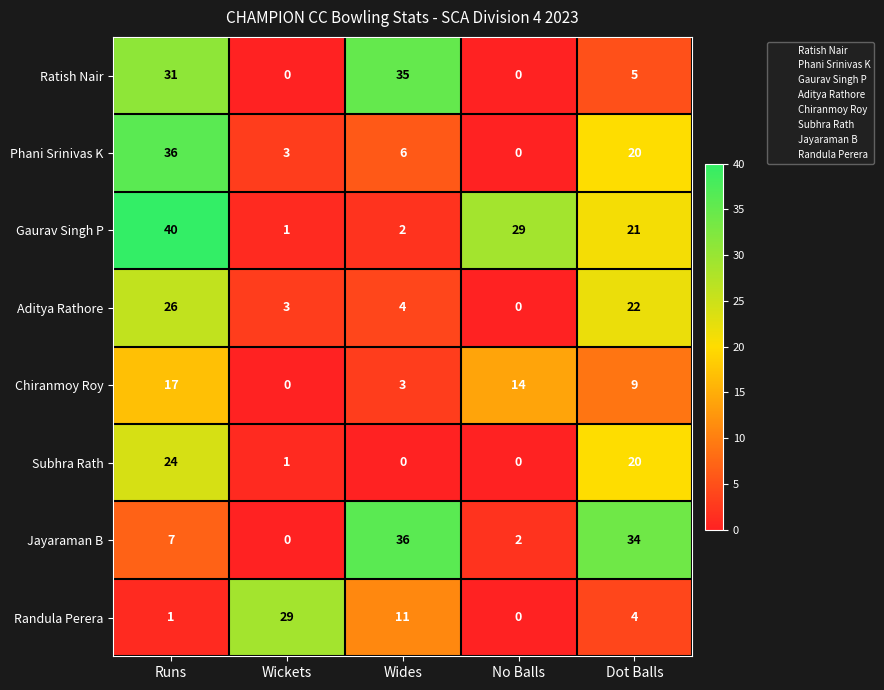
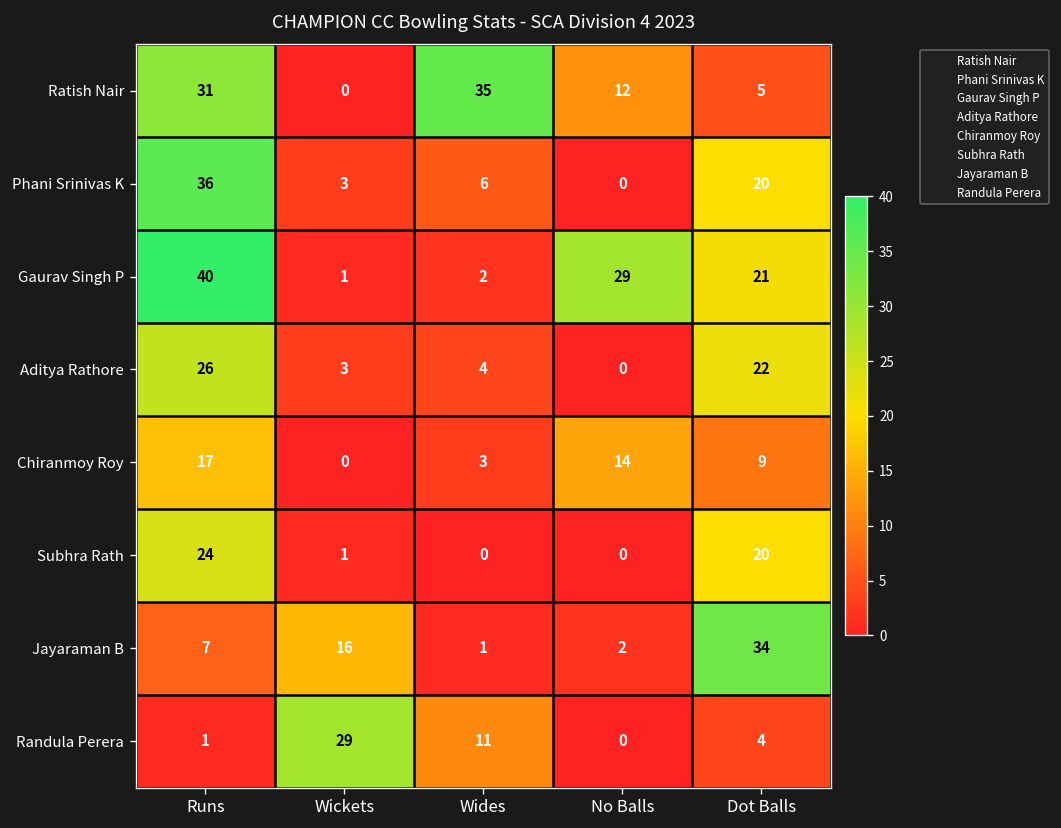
Ratish Nair, No Balls: 0 -> 12
Jayaraman B, Wickets: 0 -> 16
Jayaraman B, Wides: 36 -> 1
